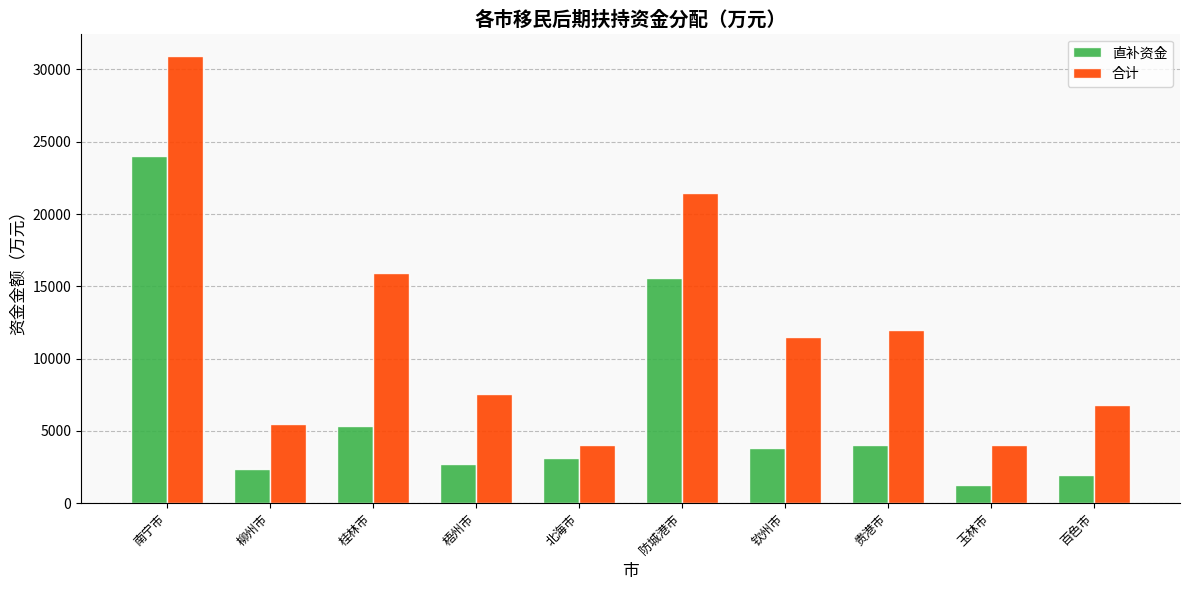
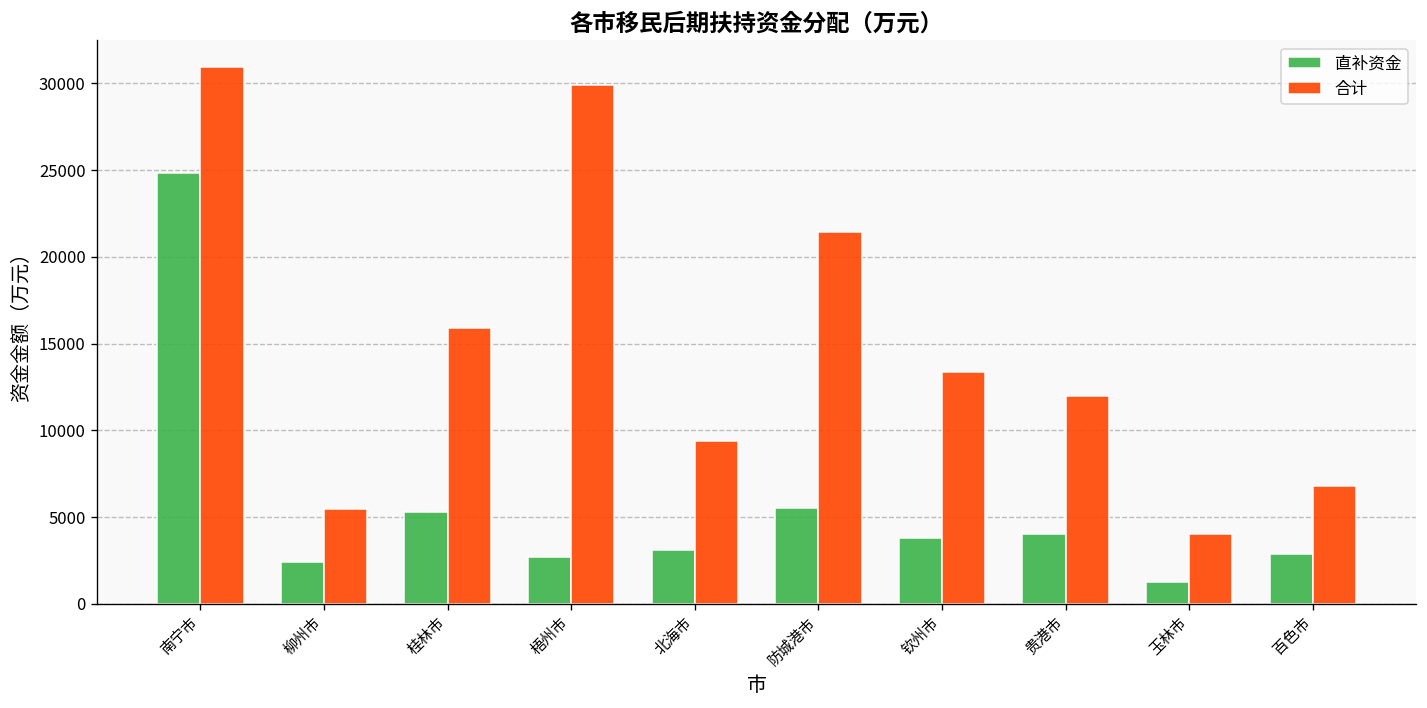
直补资金, 南宁市: 24000 -> 24800
合计, 梧州市: 7600 -> 29900
合计, 北海市: 4000 -> 9400
直补资金, 防城港市: 15600 -> 5500
合计, 钦州市: 11500 -> 13400
直补资金, 百色市: 2000 -> 2900
